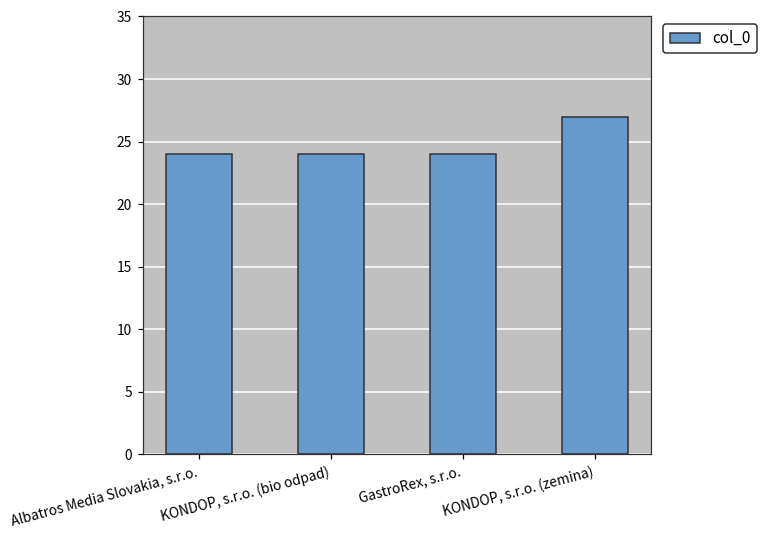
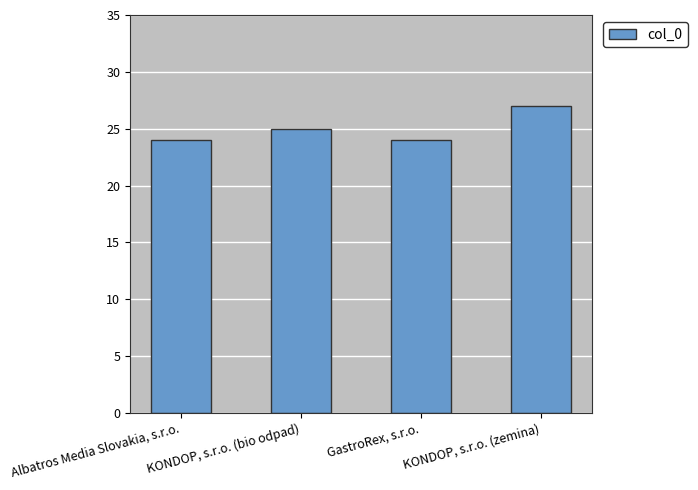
KONDOP, s.r.o. (bio odpad): 24 -> 25
